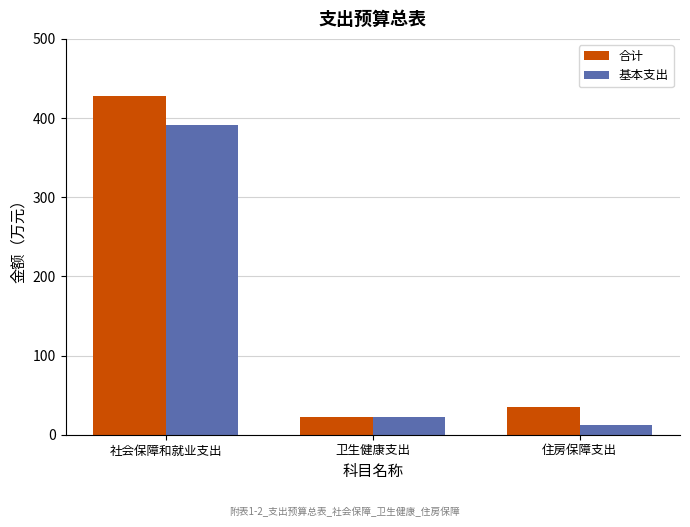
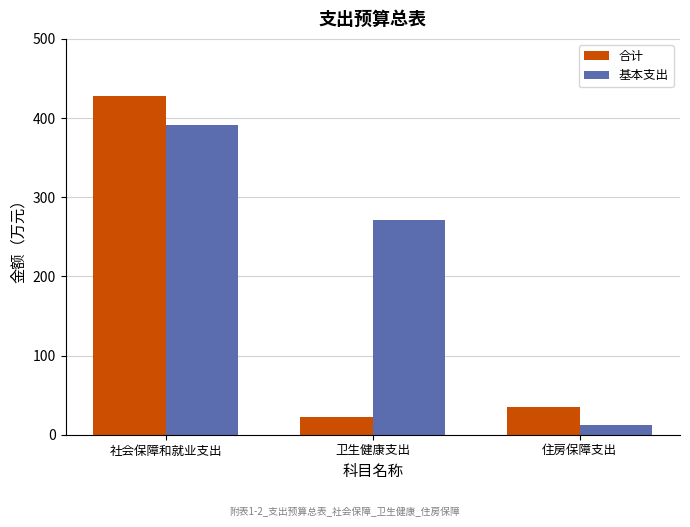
基本支出, 卫生健康支出: 20 -> 270
